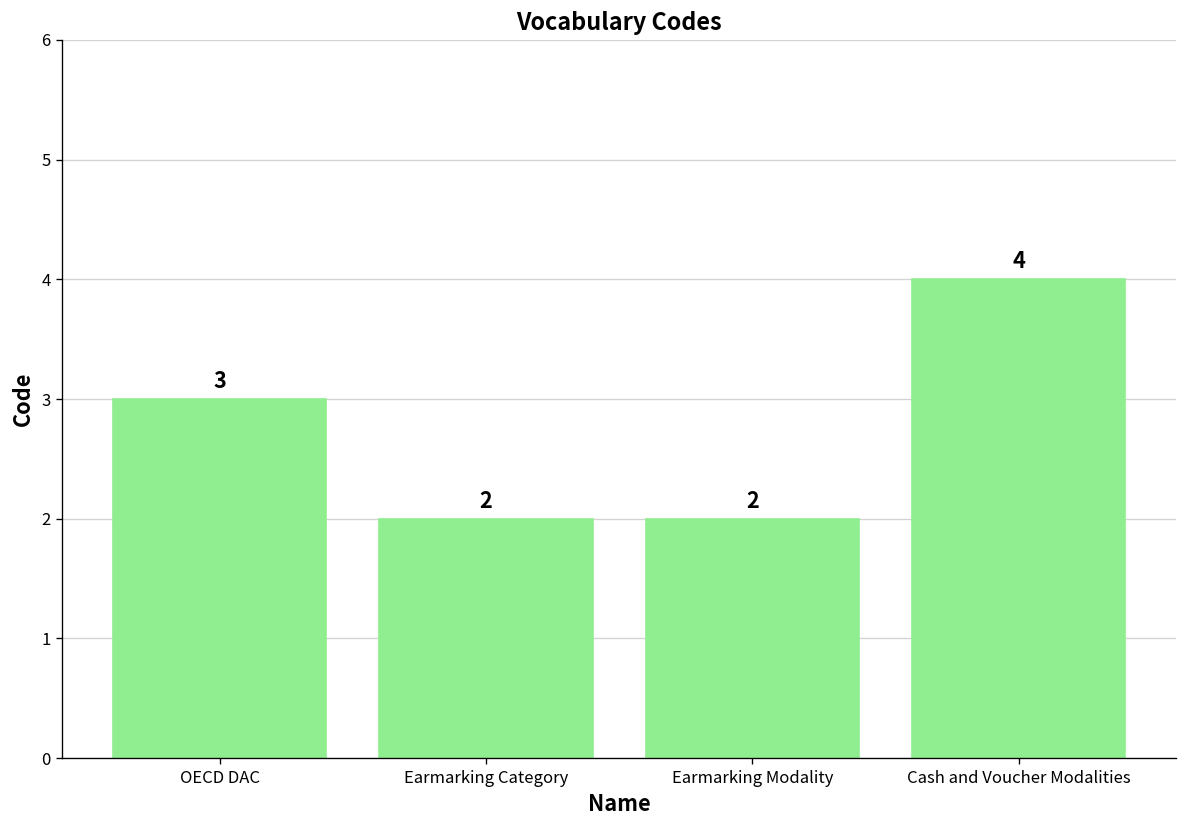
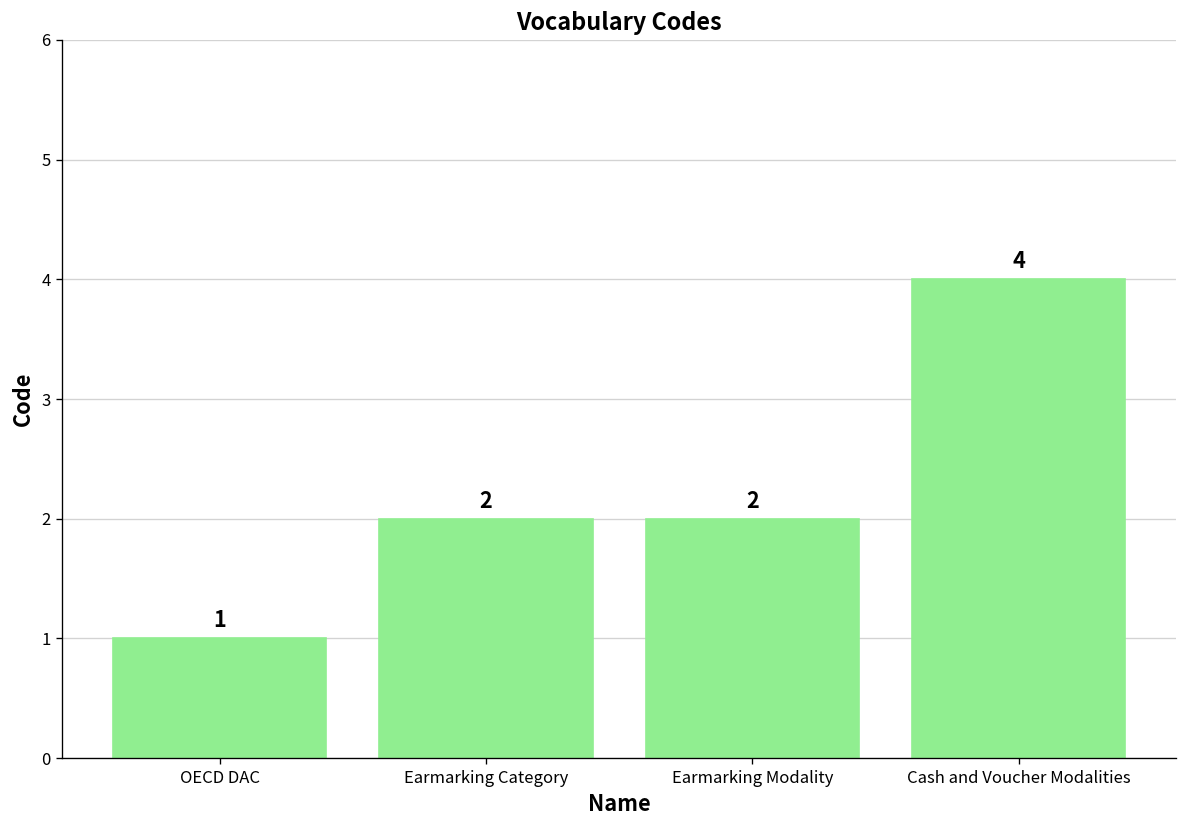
OECD DAC: 3 -> 1
